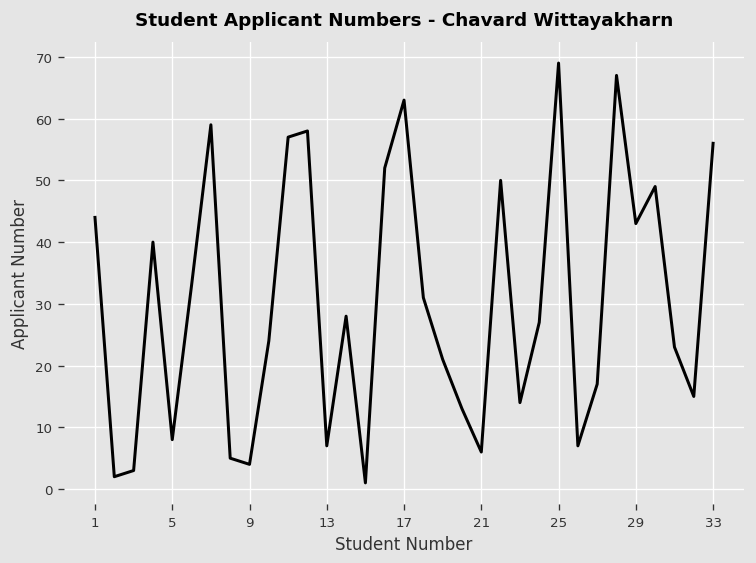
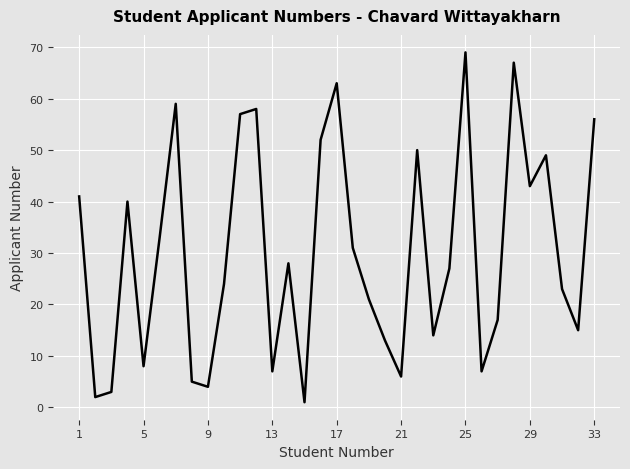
1: 44 -> 41
